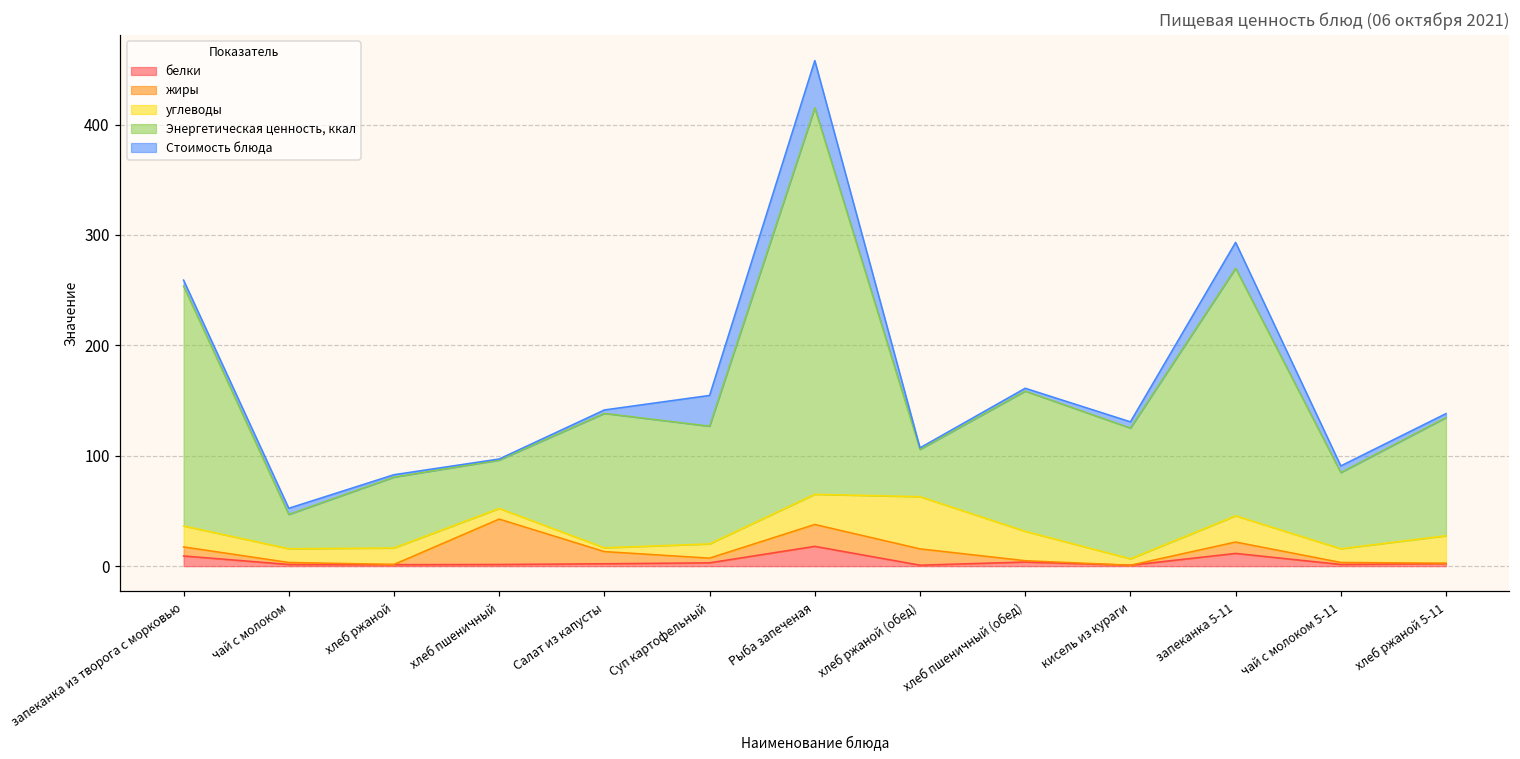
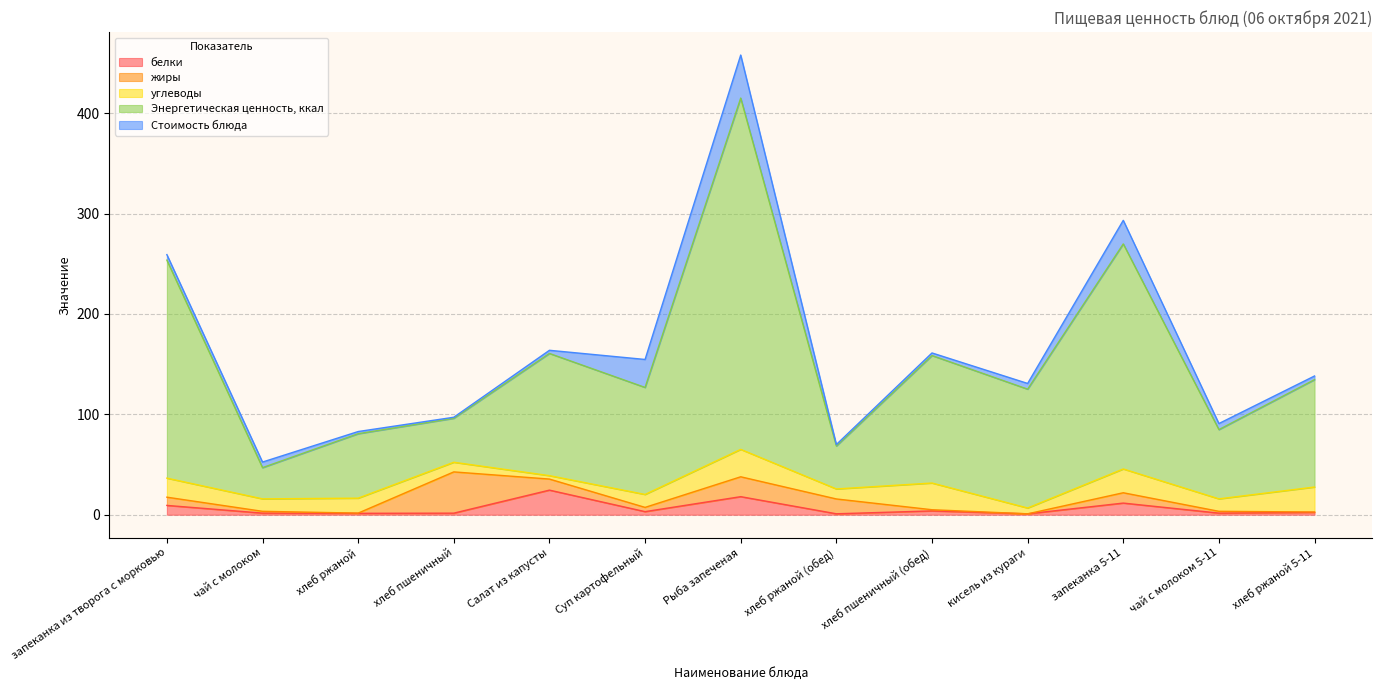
белки, Салат из капусты: 2 -> 25
углеводы, хлеб ржаной (обед): 47 -> 10
